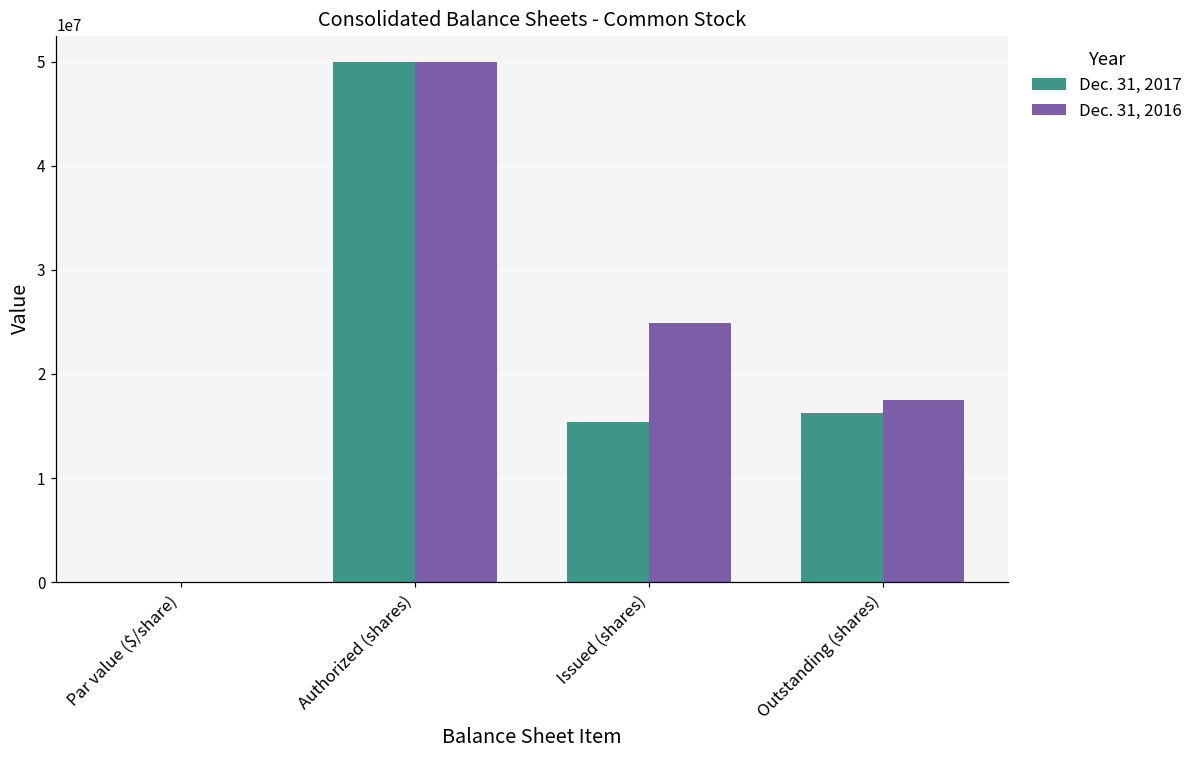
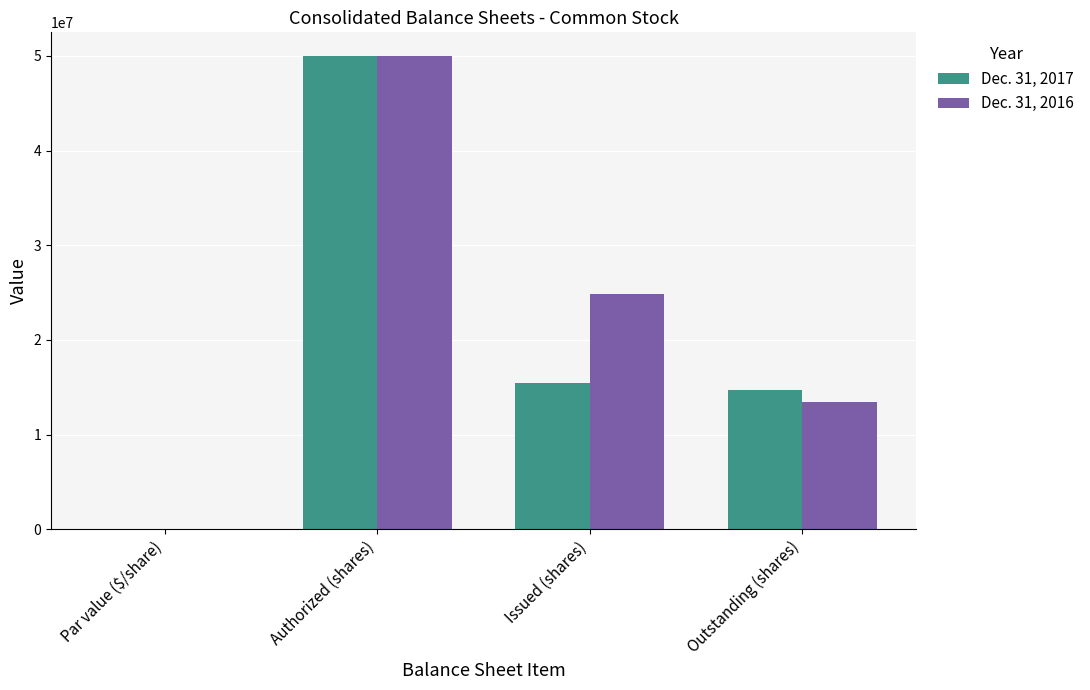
Dec. 31, 2017, Outstanding (shares): 16000000 -> 15000000
Dec. 31, 2016, Outstanding (shares): 18000000 -> 13000000
